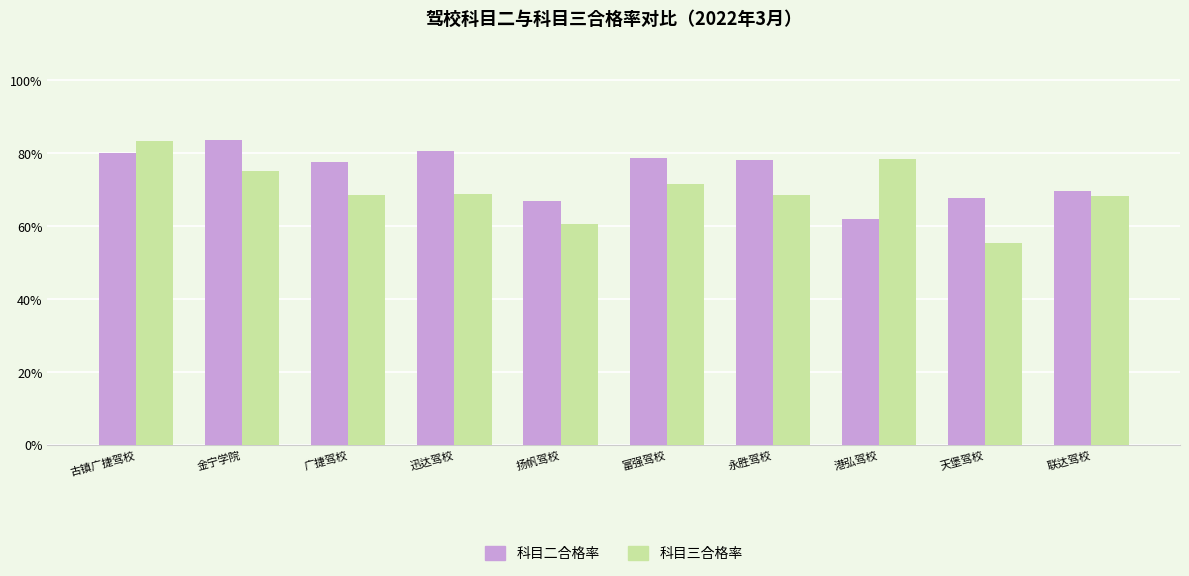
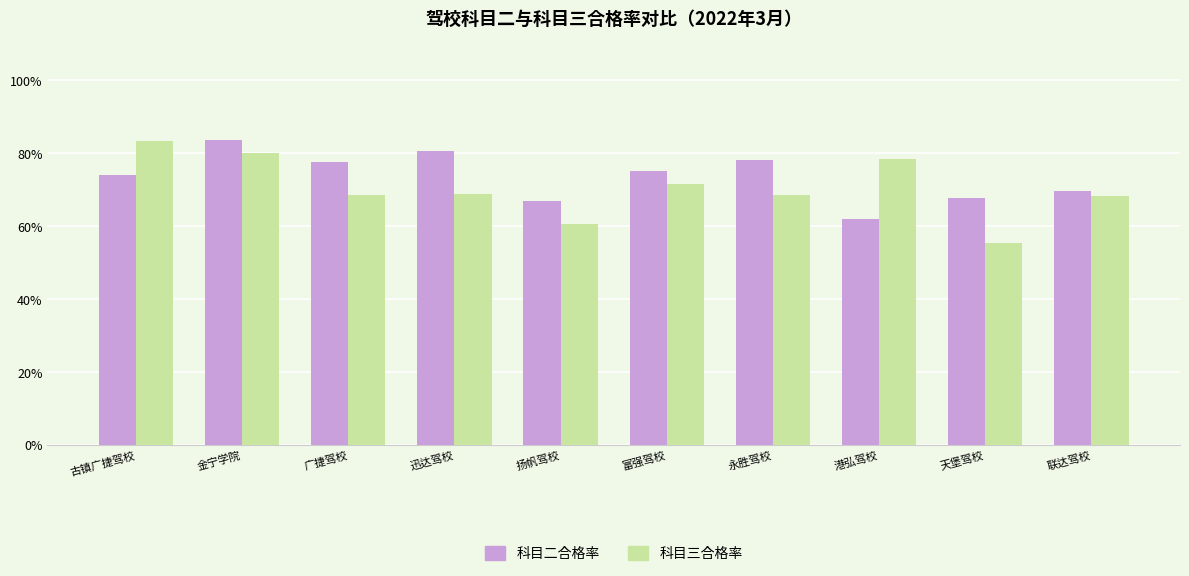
科目二合格率, 古镇广捷驾校: 80% -> 74%
科目三合格率, 金宁学院: 75% -> 80%
科目二合格率, 富强驾校: 79% -> 75%
